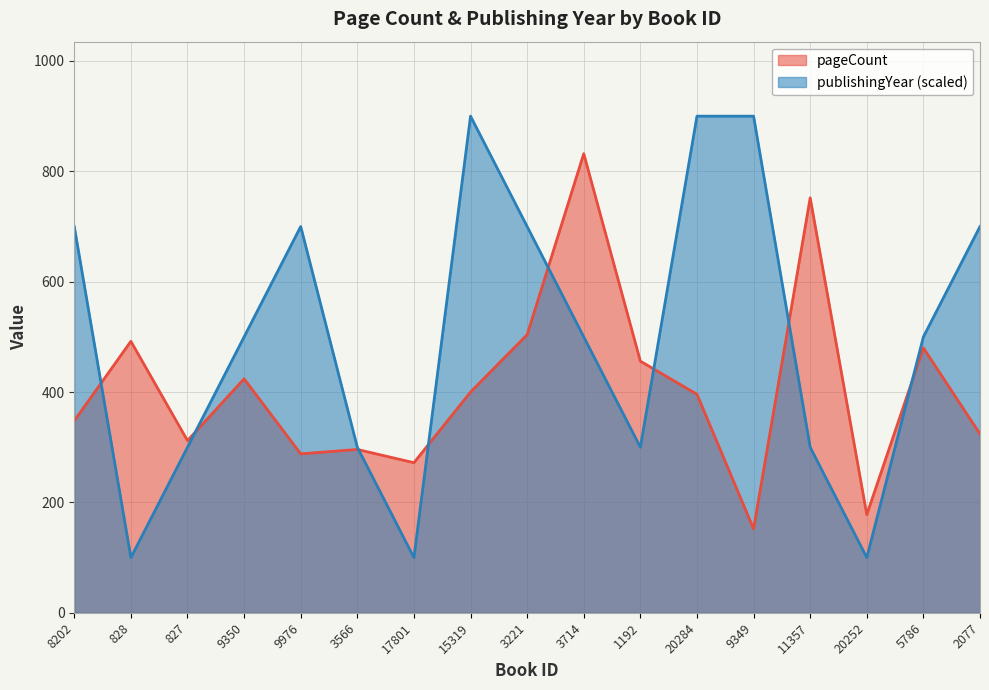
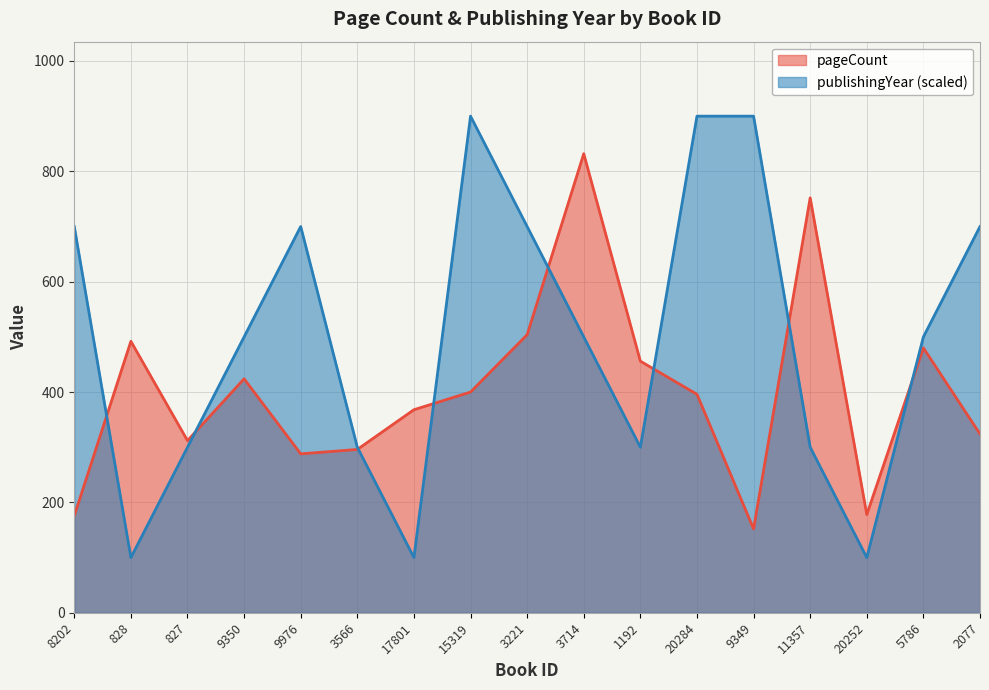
pageCount, 8202: 350 -> 180
pageCount, 17801: 270 -> 370
